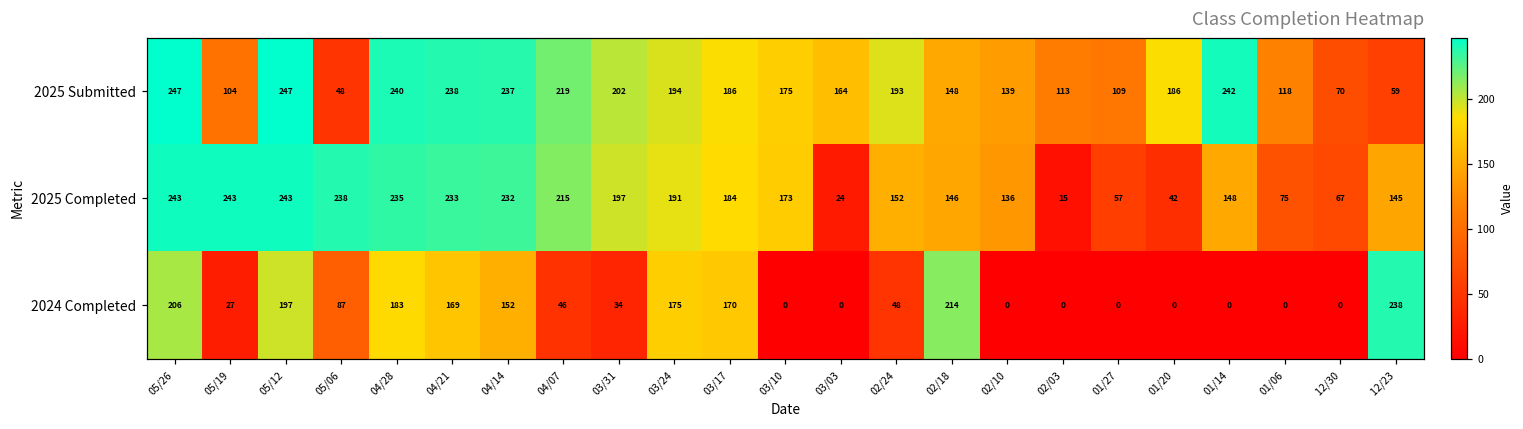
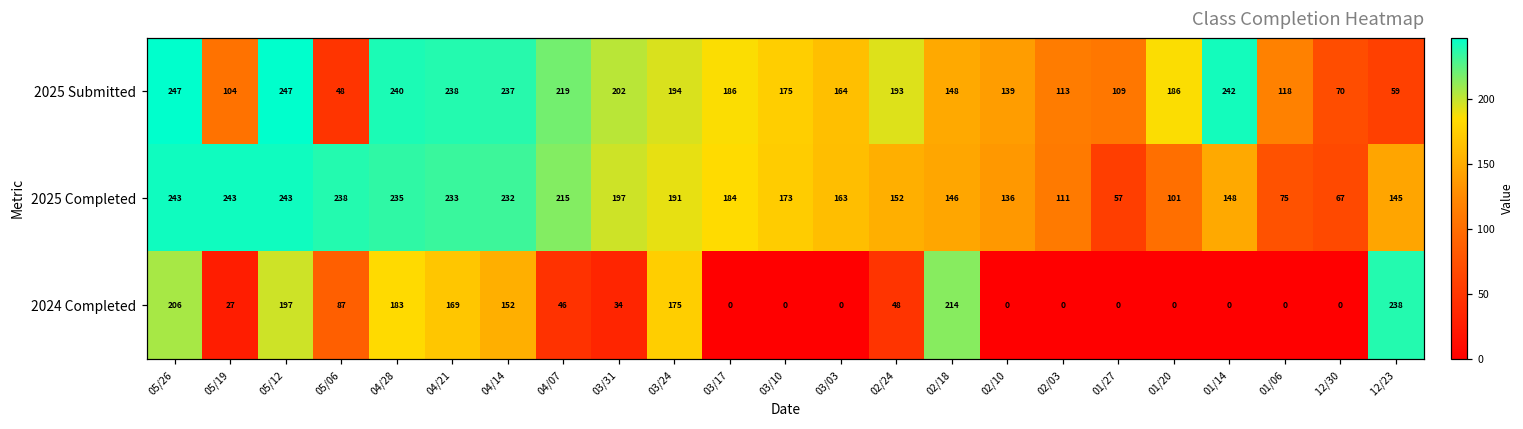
2025 Completed, 03/03: 24 -> 163
2025 Completed, 02/03: 15 -> 111
2025 Completed, 01/20: 42 -> 101
2024 Completed, 03/17: 170 -> 0
